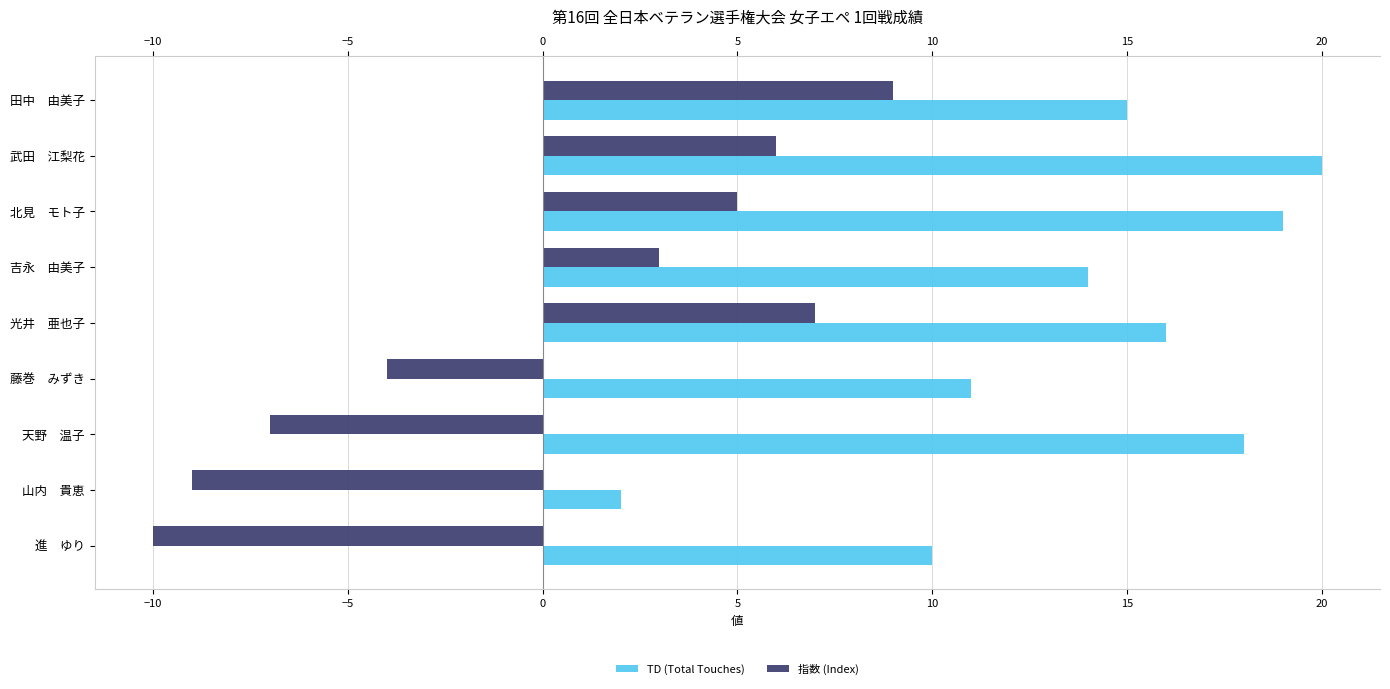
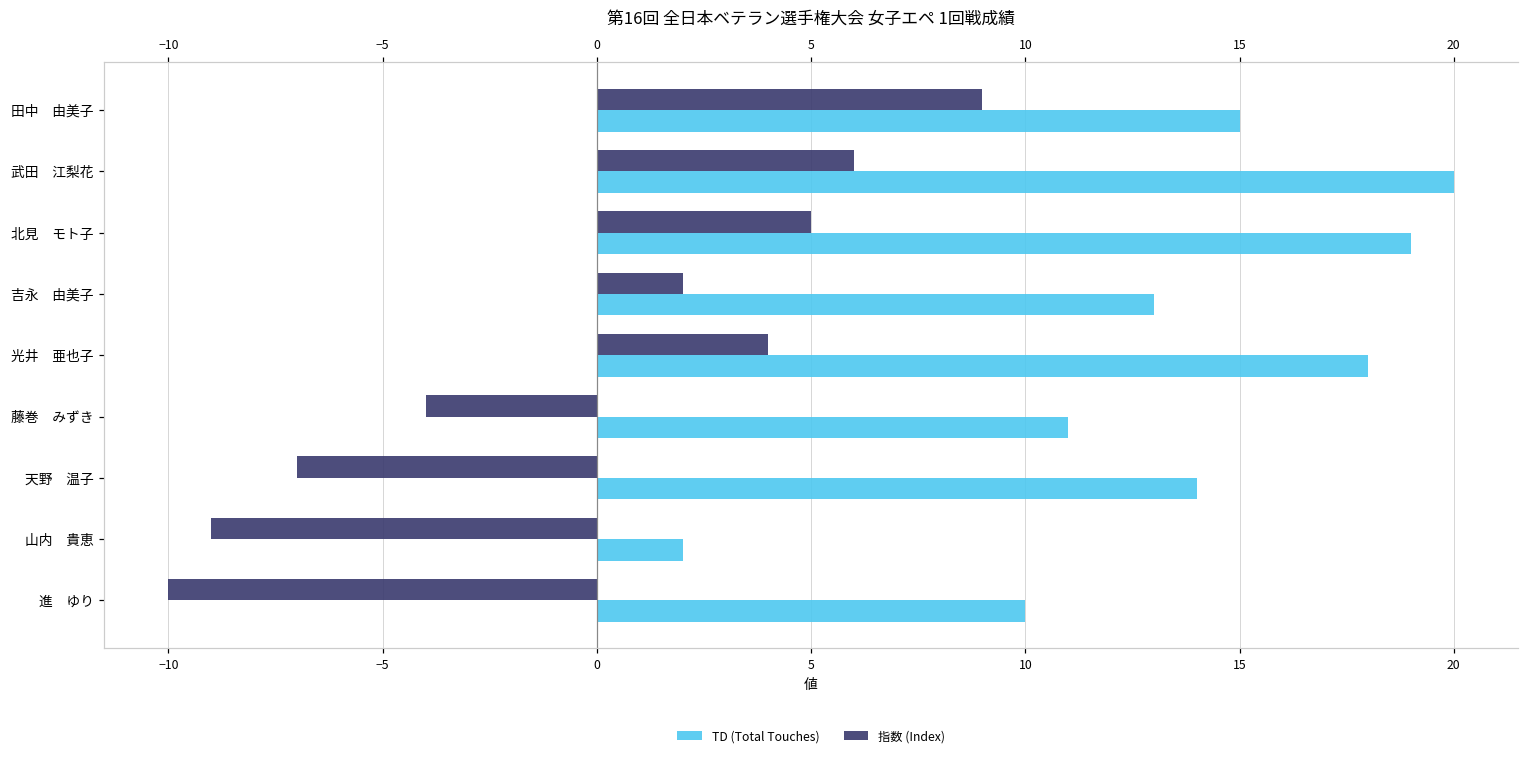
指数 (Index), 吉永 由美子: 3 -> 2
TD (Total Touches), 吉永 由美子: 14 -> 13
指数 (Index), 光井 亜也子: 7 -> 4
TD (Total Touches), 光井 亜也子: 16 -> 18
TD (Total Touches), 天野 温子: 18 -> 14
